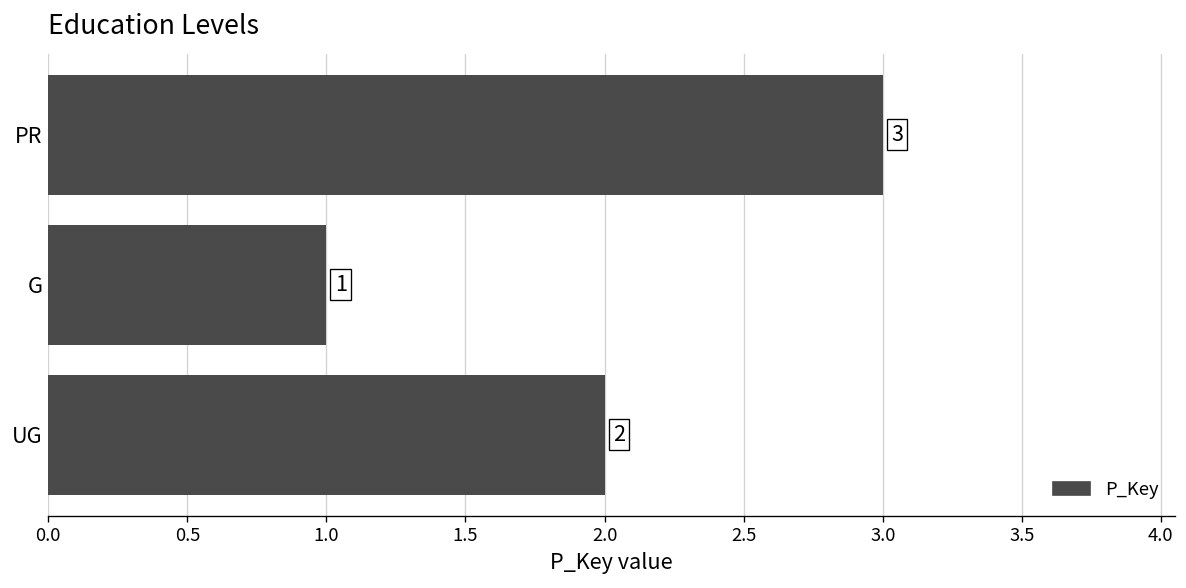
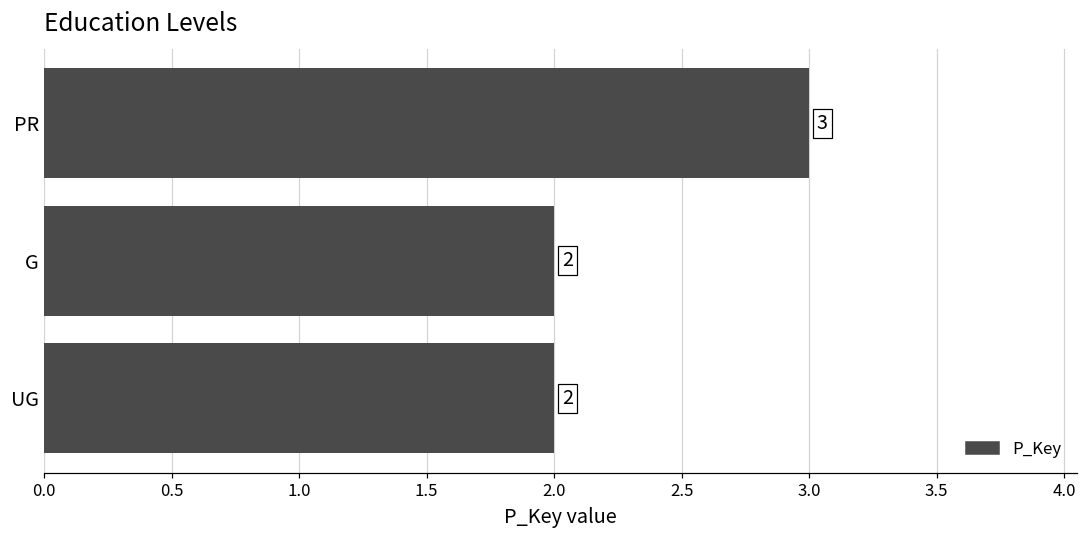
G: 1 -> 2
